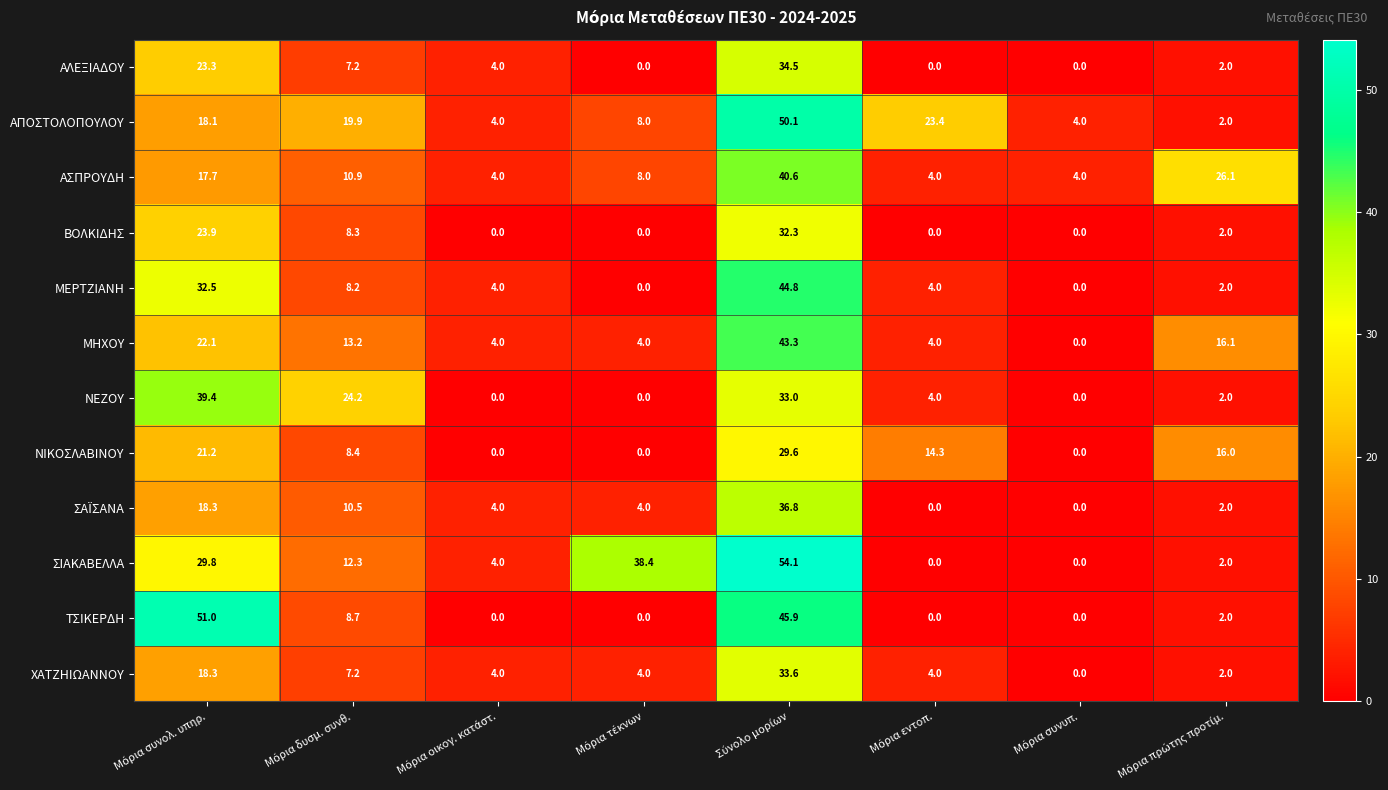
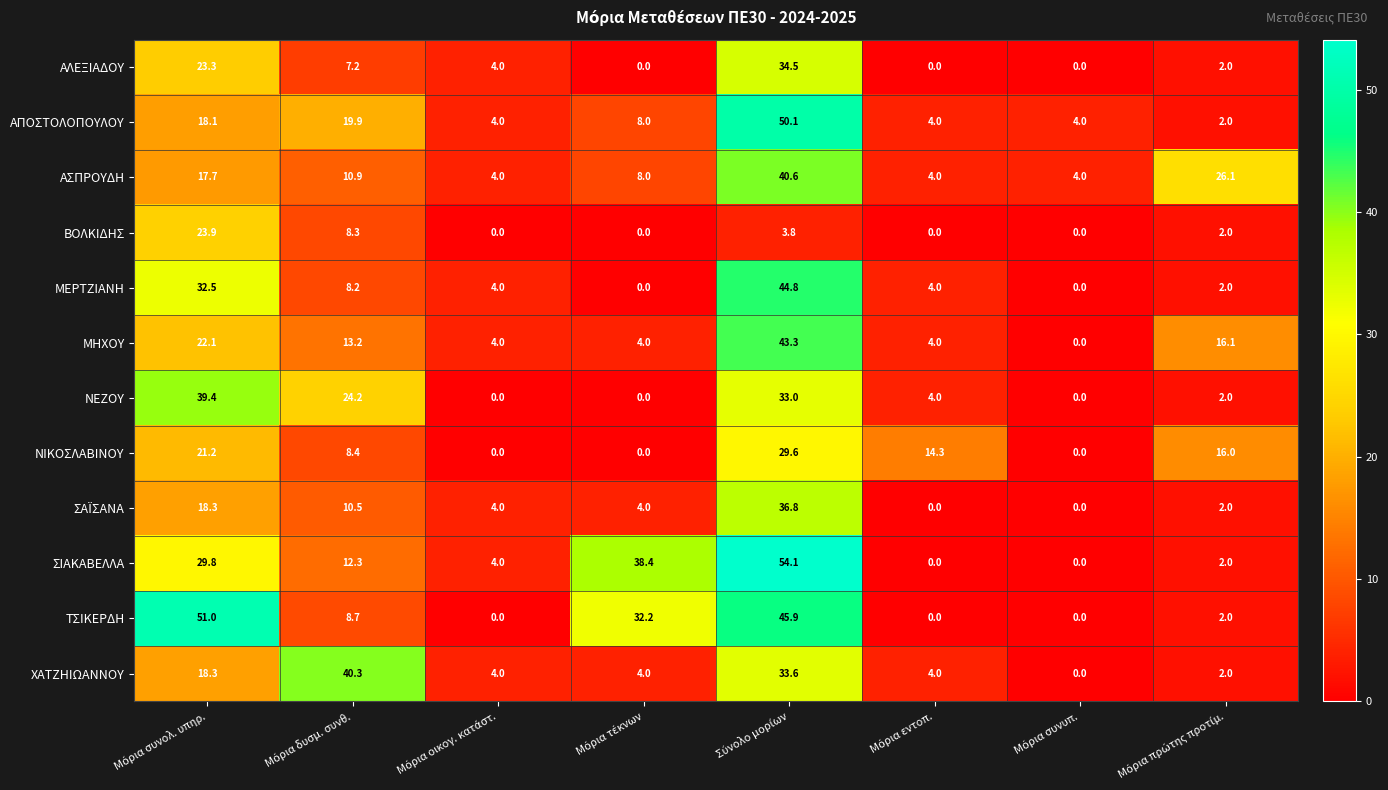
ΑΠΟΣΤΟΛΟΠΟΥΛΟΥ, Μόρια εντοπ.: 23.4 -> 4.0
ΒΟΛΚΙΔΗΣ, Σύνολο μορίων: 32.3 -> 3.8
ΤΣΙΚΕΡΔΗ, Μόρια τέκνων: 0.0 -> 32.2
ΧΑΤΖΗΙΩΑΝΝΟΥ, Μόρια δυσμ. συνθ.: 7.2 -> 40.3
